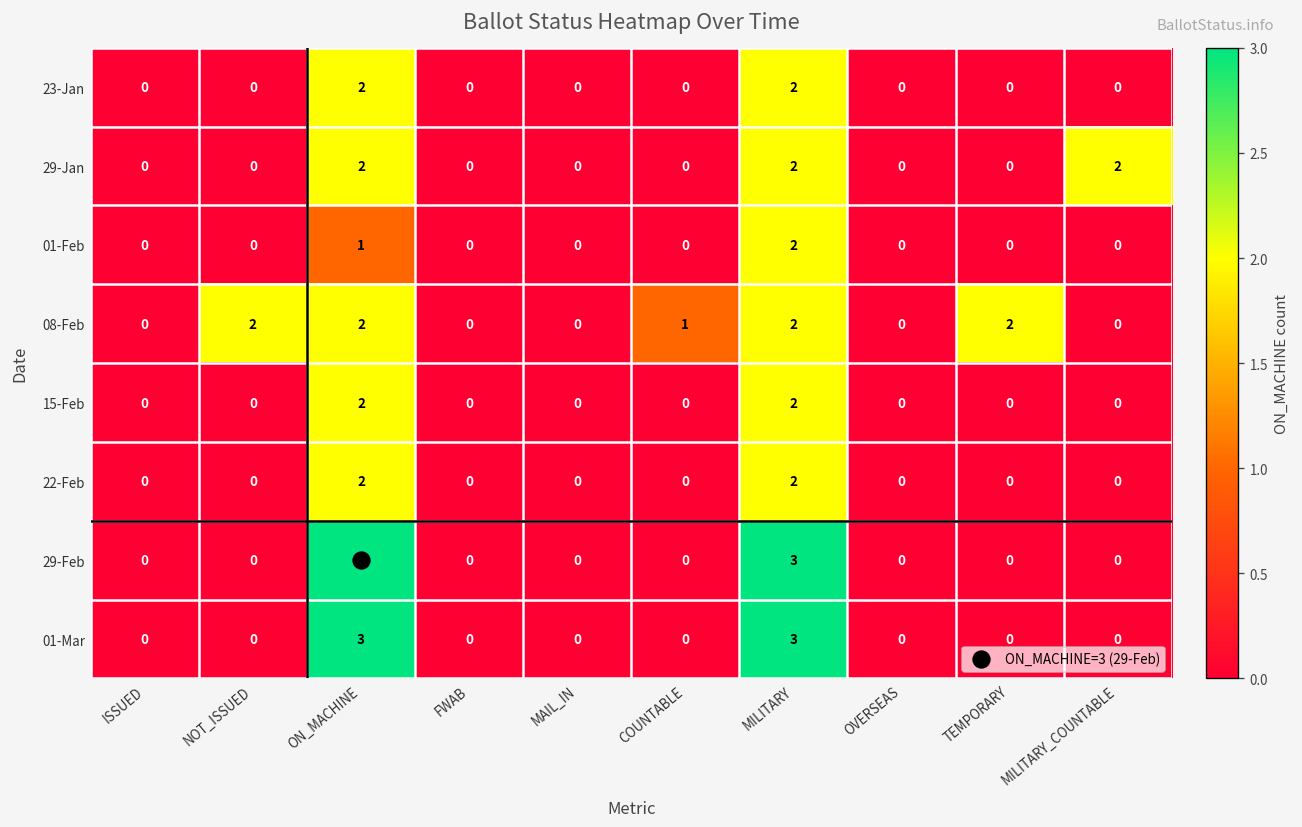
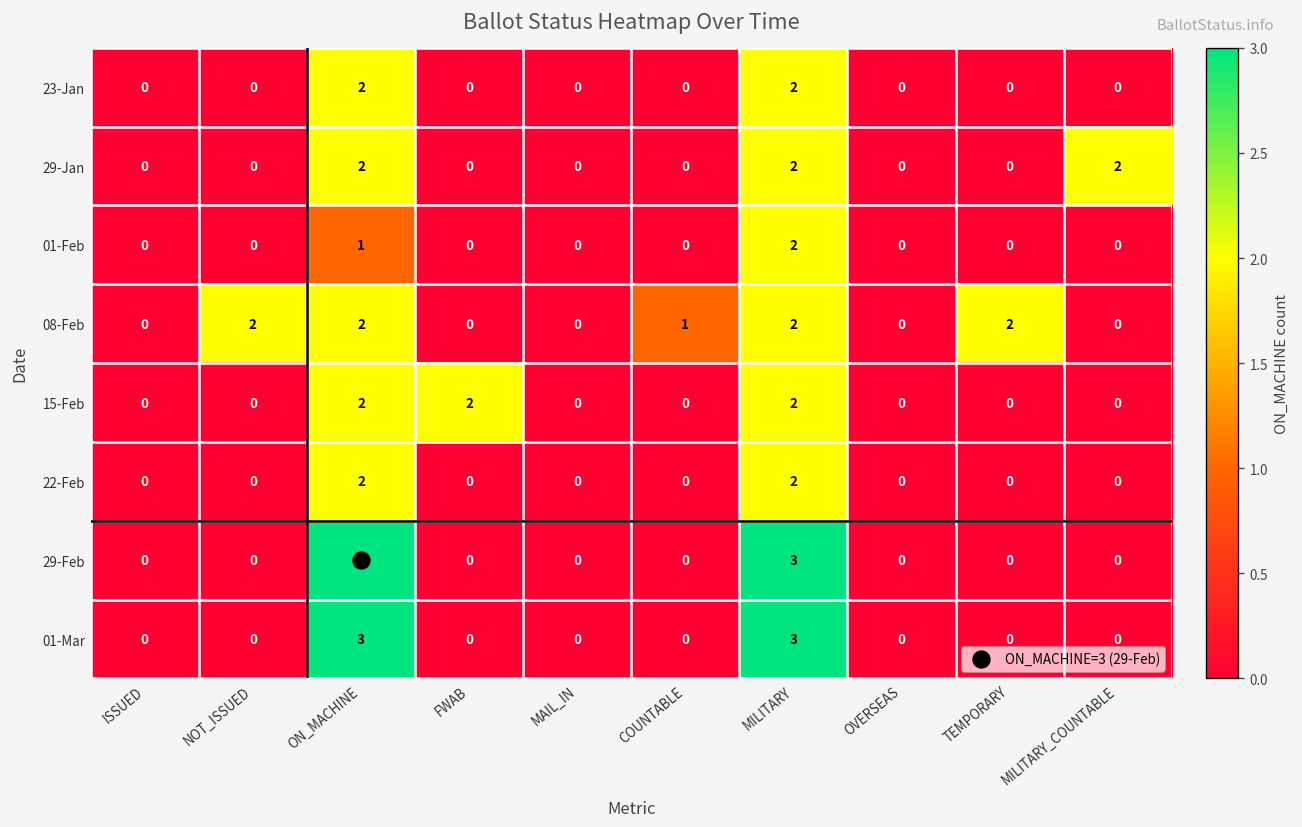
15-Feb, FWAB: 0 -> 2
